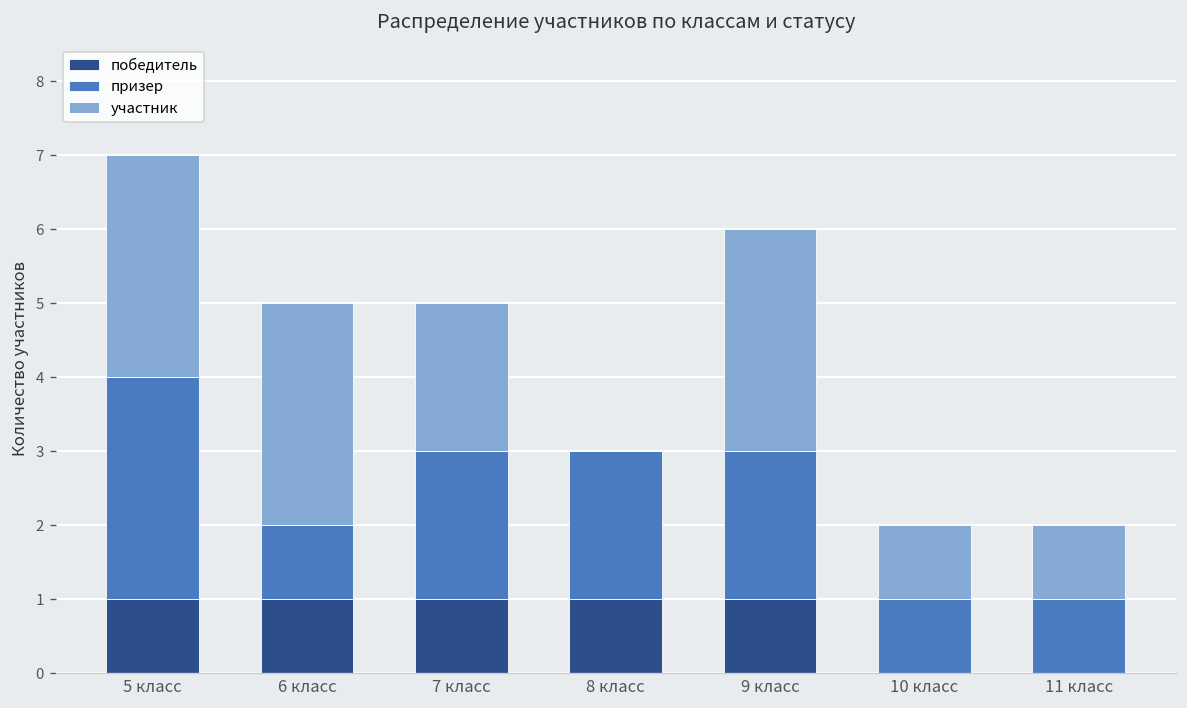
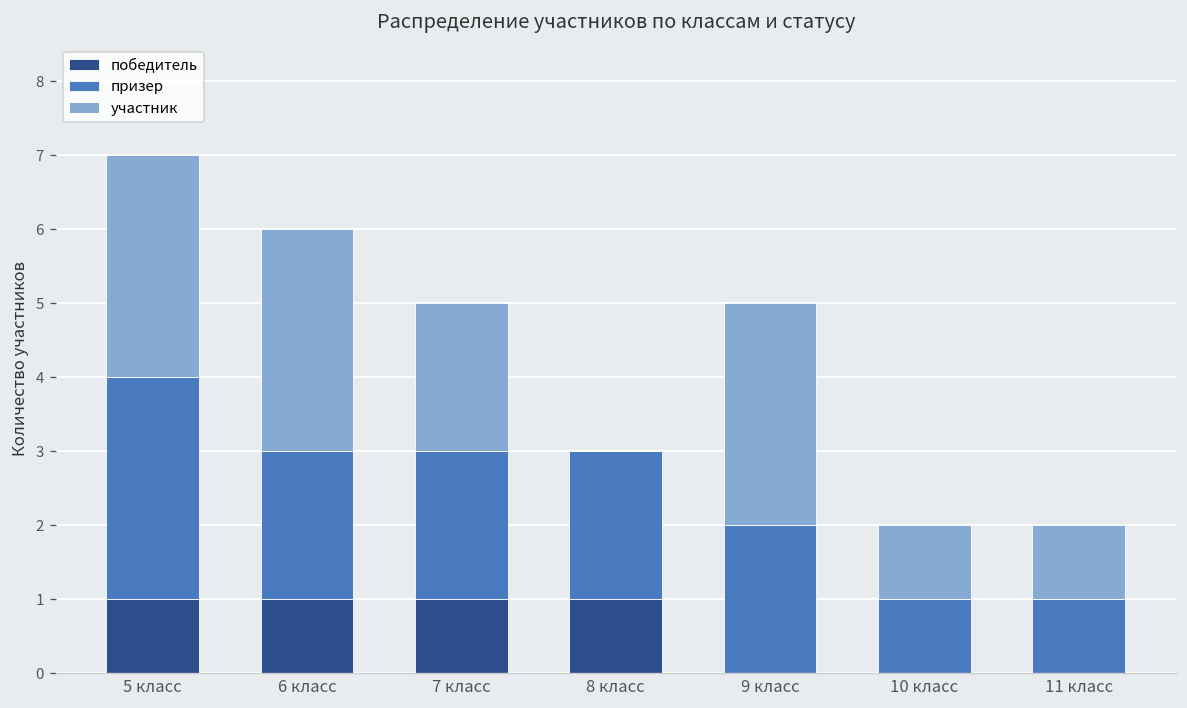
призер, 6 класс: 1 -> 2
победитель, 9 класс: 1 -> 0
